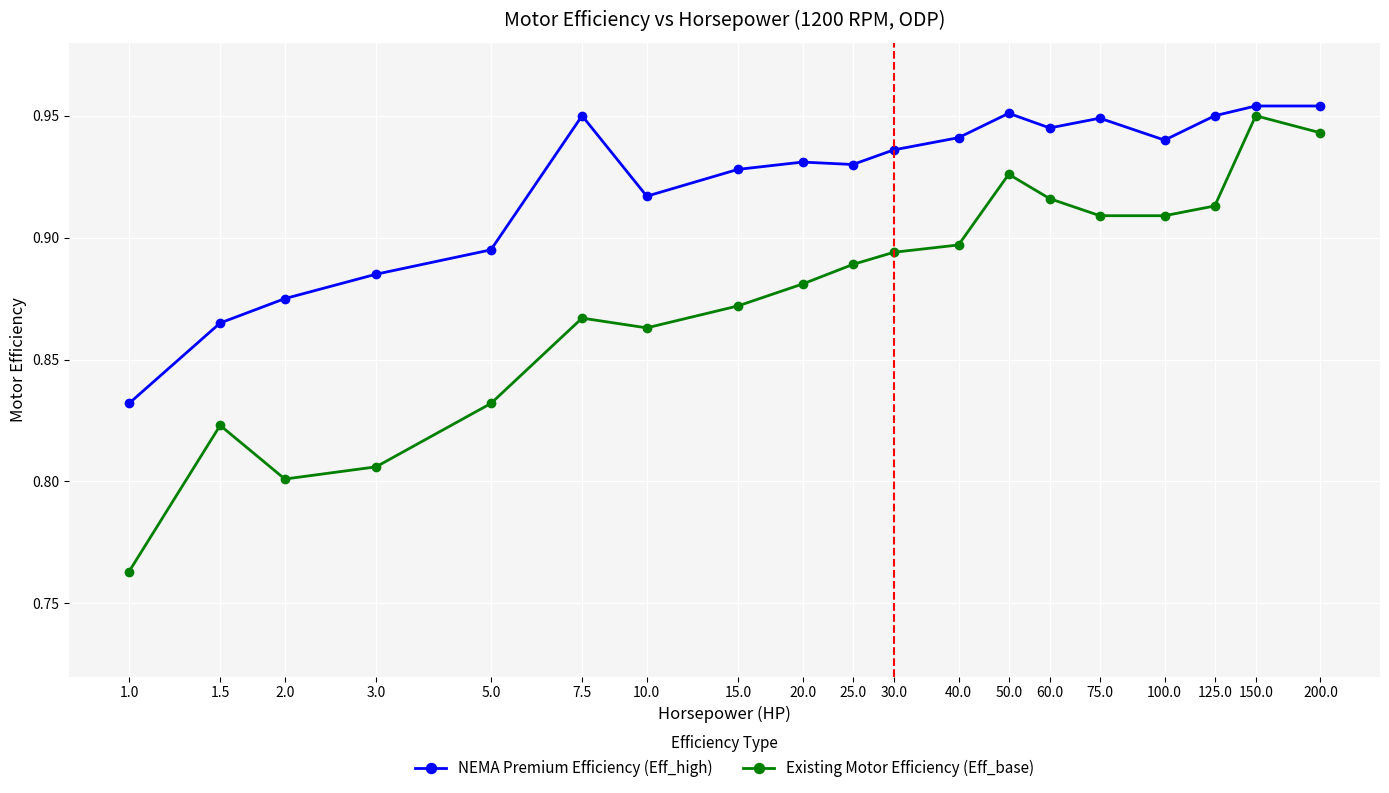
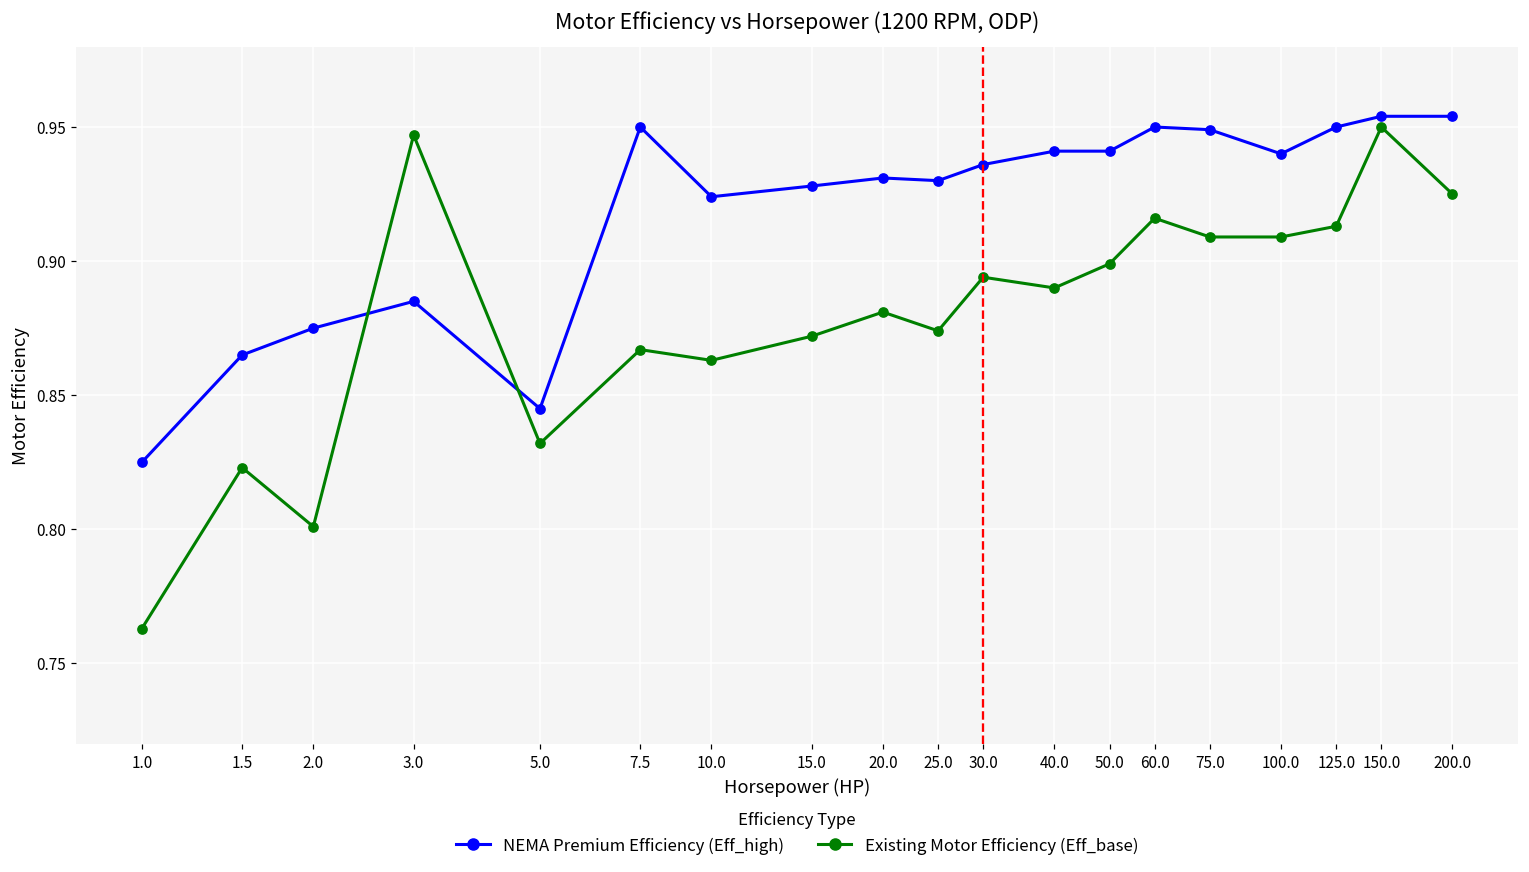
NEMA Premium Efficiency (Eff_high), 1.0: 0.832 -> 0.825
Existing Motor Efficiency (Eff_base), 3.0: 0.806 -> 0.947
NEMA Premium Efficiency (Eff_high), 5.0: 0.895 -> 0.845
NEMA Premium Efficiency (Eff_high), 10.0: 0.917 -> 0.924
Existing Motor Efficiency (Eff_base), 25.0: 0.889 -> 0.874
Existing Motor Efficiency (Eff_base), 40.0: 0.897 -> 0.890
NEMA Premium Efficiency (Eff_high), 50.0: 0.951 -> 0.941
Existing Motor Efficiency (Eff_base), 50.0: 0.926 -> 0.899
NEMA Premium Efficiency (Eff_high), 60.0: 0.945 -> 0.950
Existing Motor Efficiency (Eff_base), 200.0: 0.943 -> 0.925
